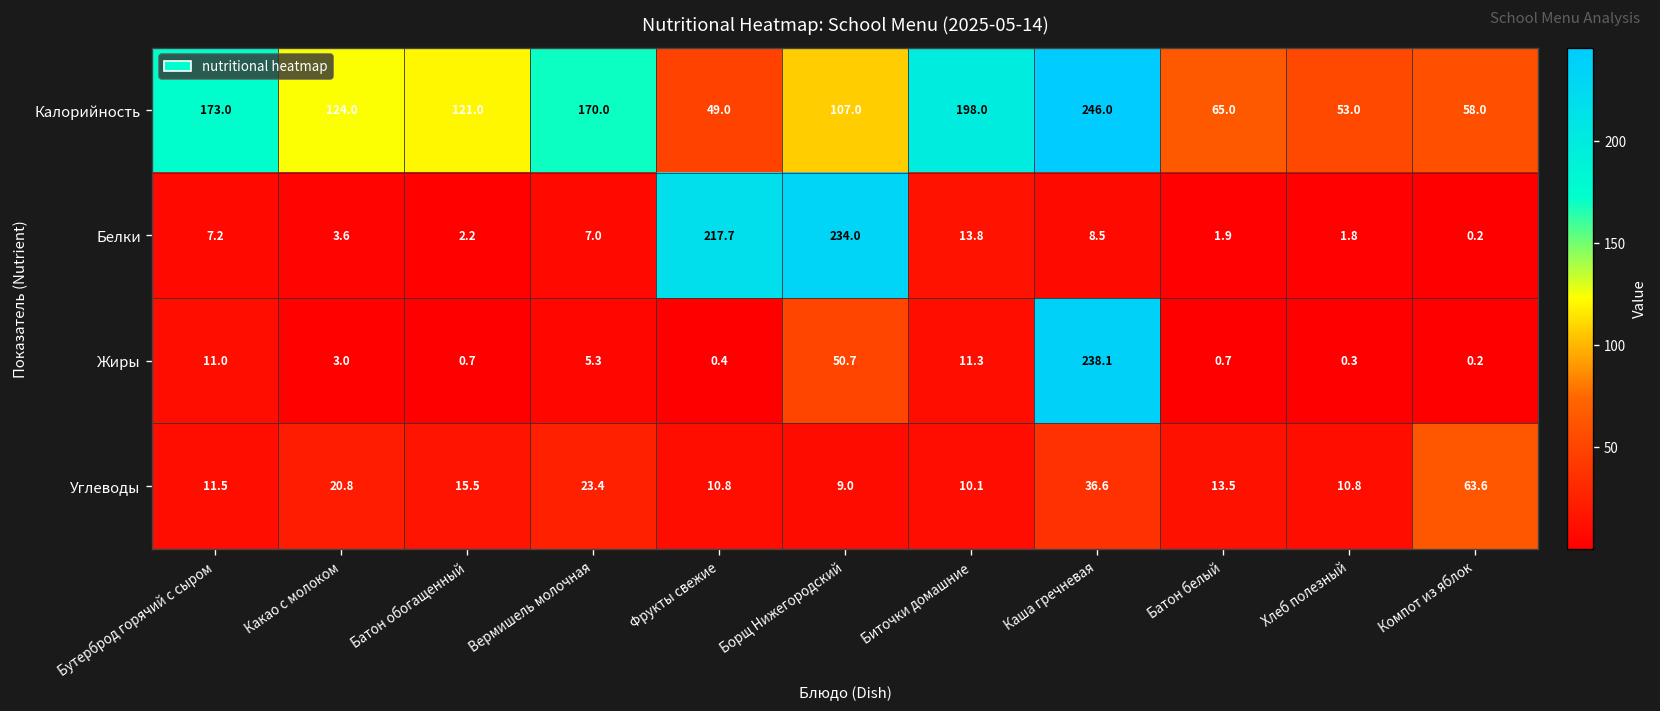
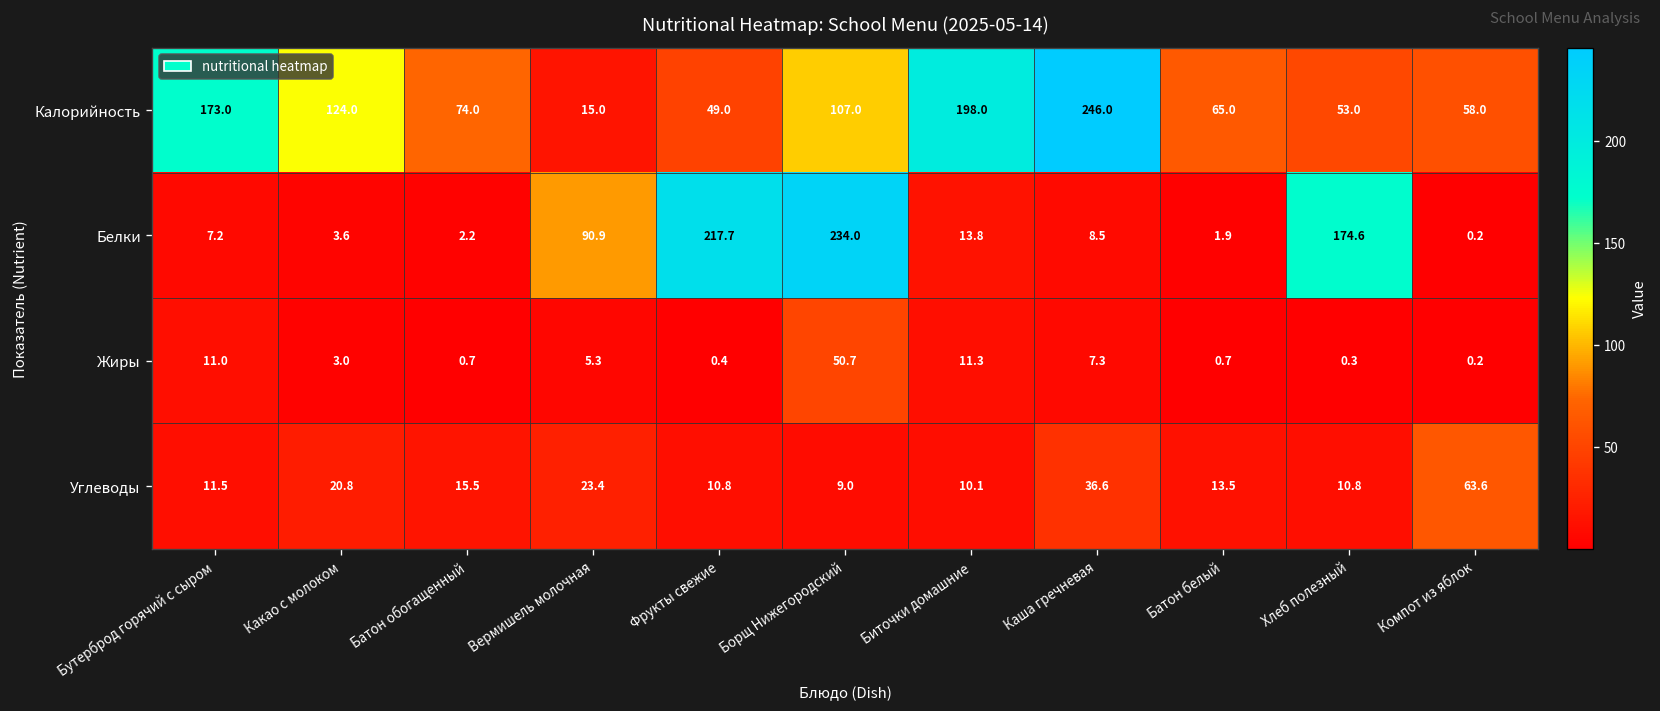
Калорийность, Батон обогащенный: 121.0 -> 74.0
Калорийность, Вермишель молочная: 170.0 -> 15.0
Белки, Вермишель молочная: 7.0 -> 90.9
Белки, Хлеб полезный: 1.8 -> 174.6
Жиры, Каша гречневая: 238.1 -> 7.3
